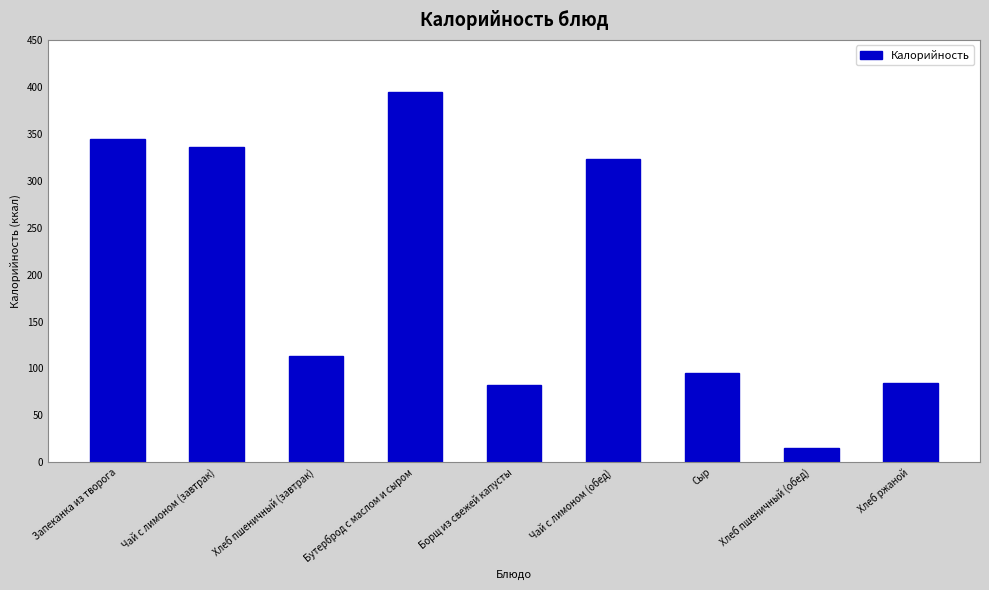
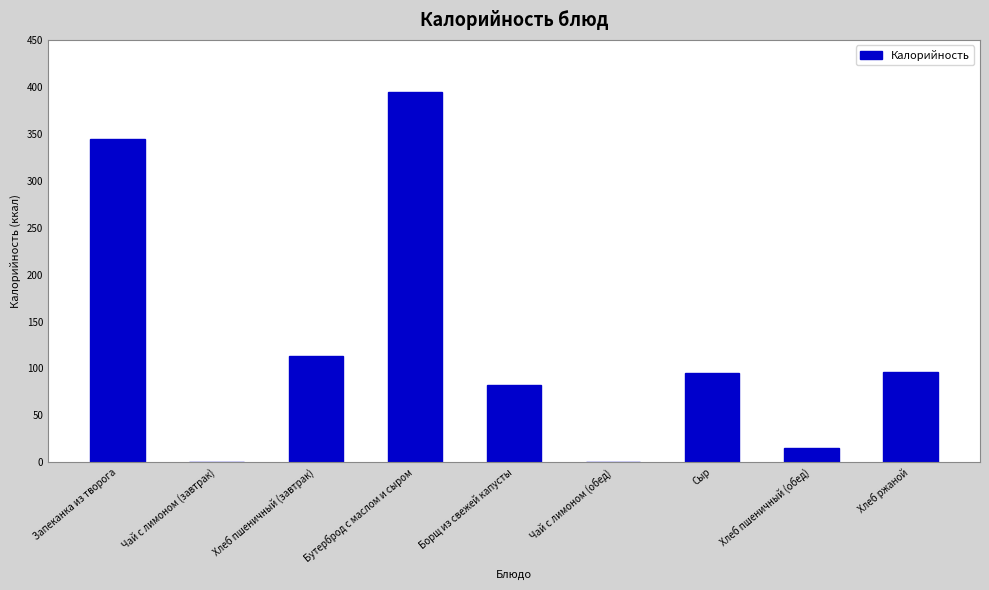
Чай с лимоном (завтрак): 340 -> 0
Чай с лимоном (обед): 320 -> 0
Хлеб ржаной: 90 -> 100
